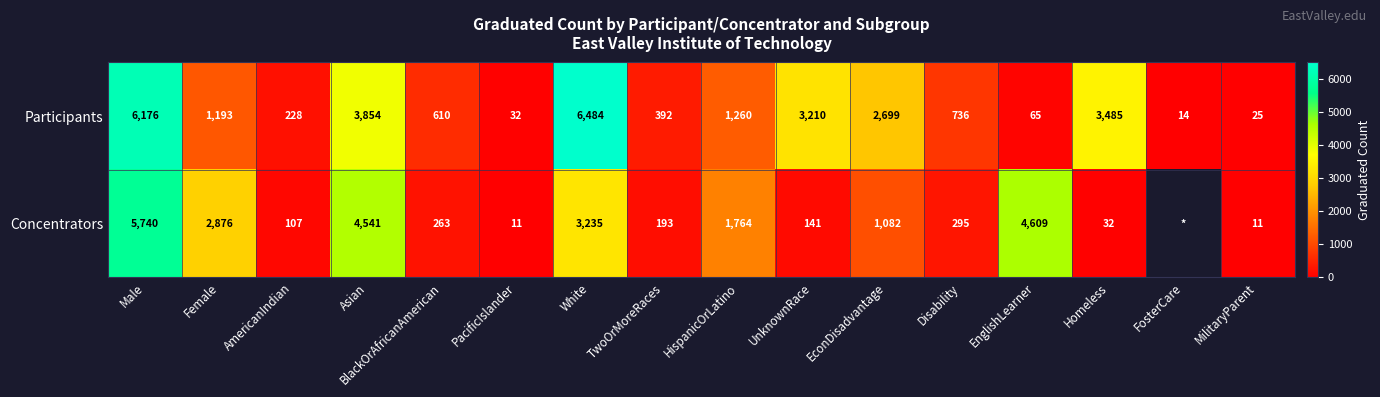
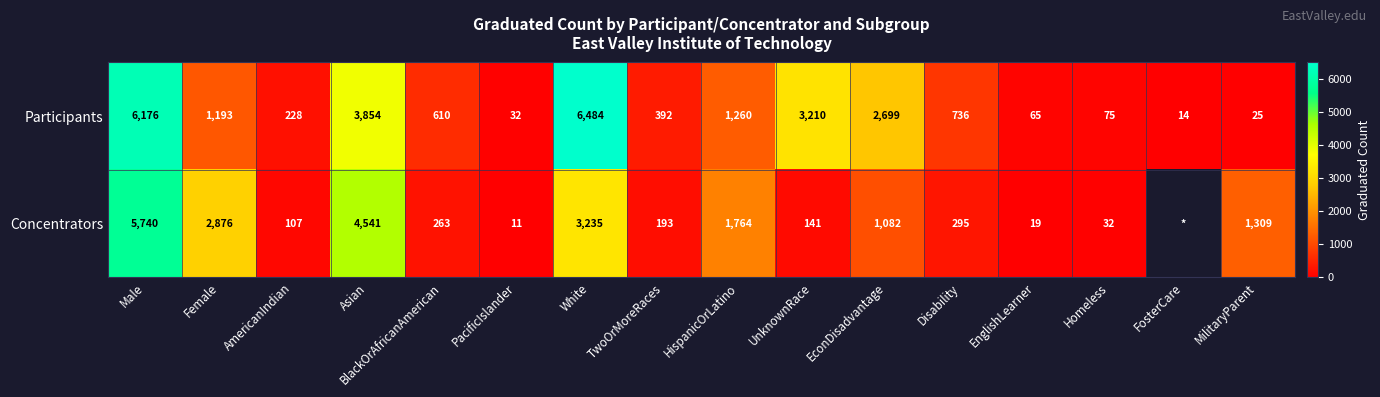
Participants, Homeless: 3,485 -> 75
Concentrators, EnglishLearner: 4,609 -> 19
Concentrators, MilitaryParent: 11 -> 1,309
